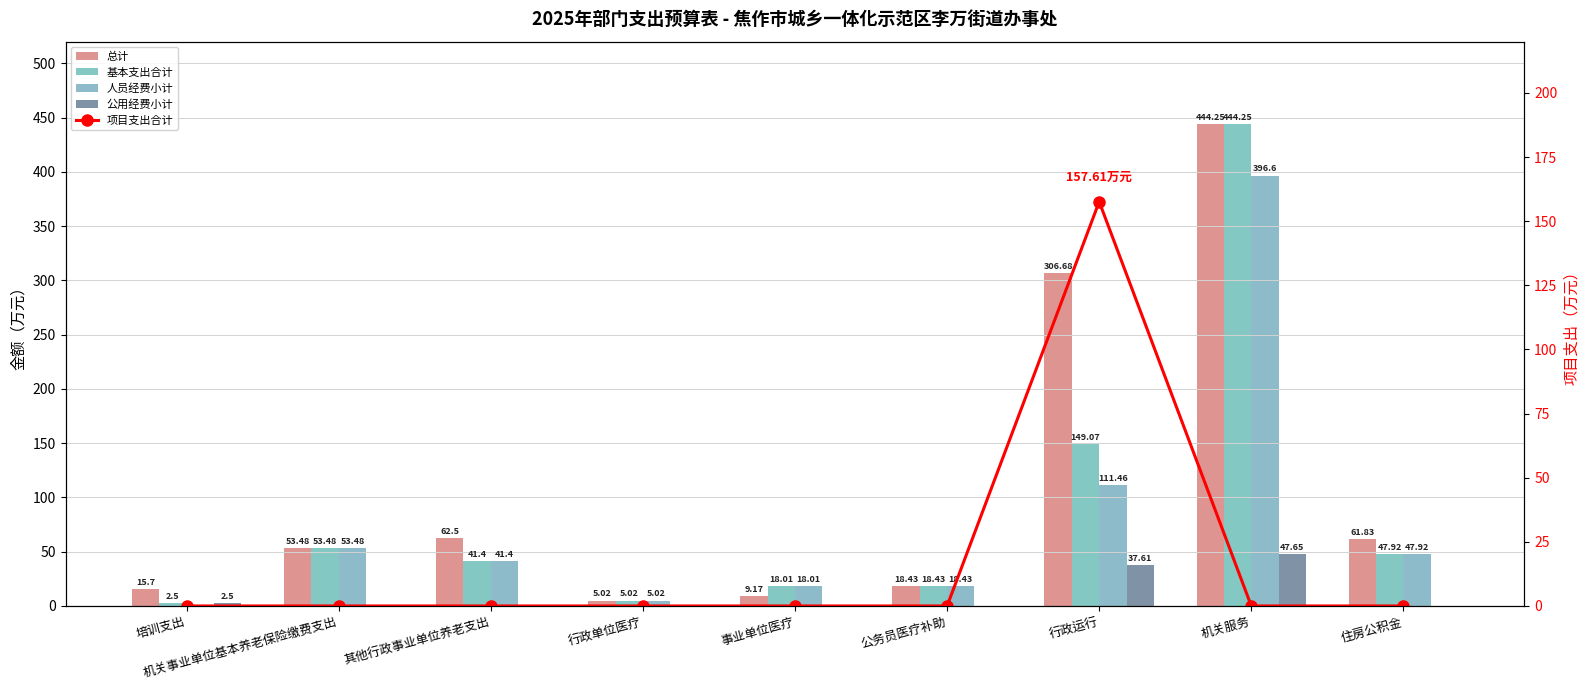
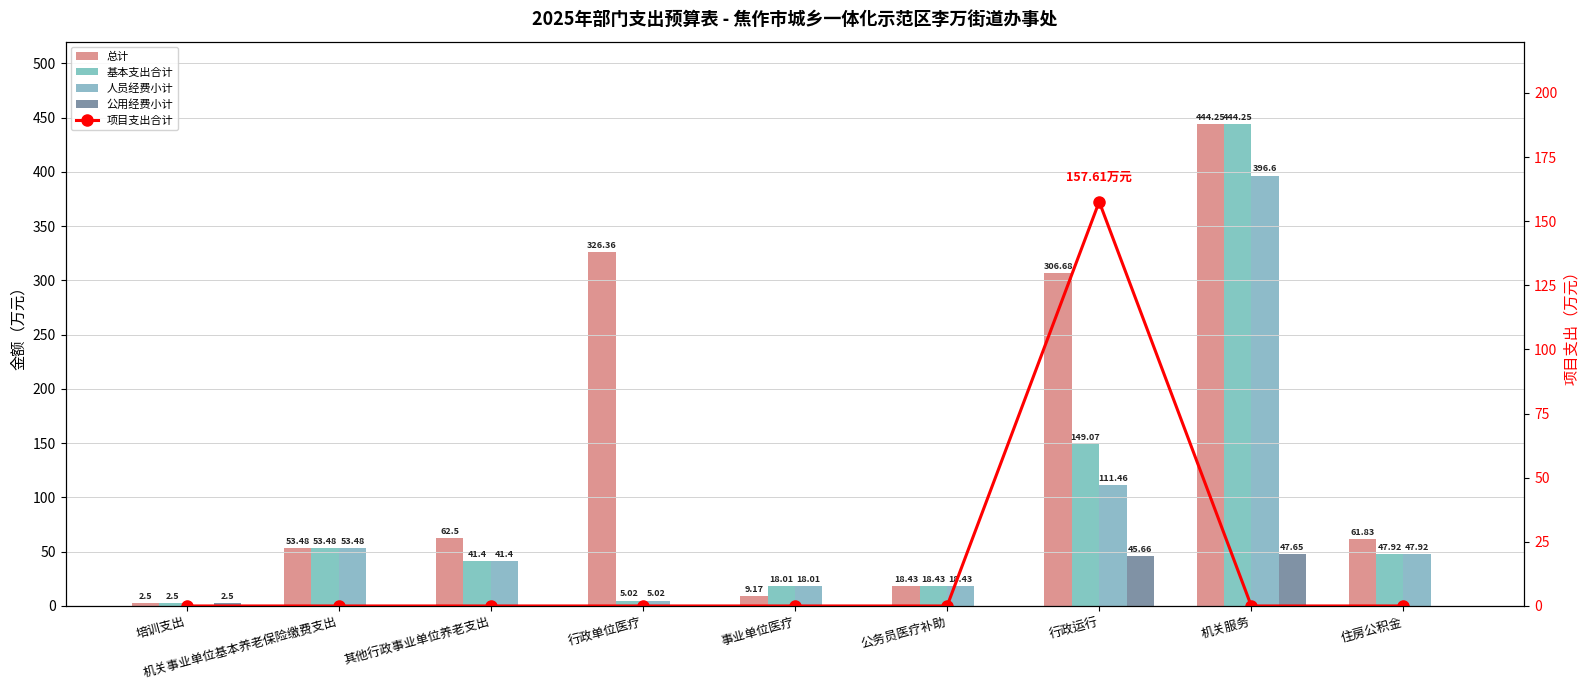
总计, 培训支出: 15.7 -> 2.5
总计, 行政单位医疗: 5.02 -> 326.36
公用经费小计, 行政运行: 37.61 -> 45.66
